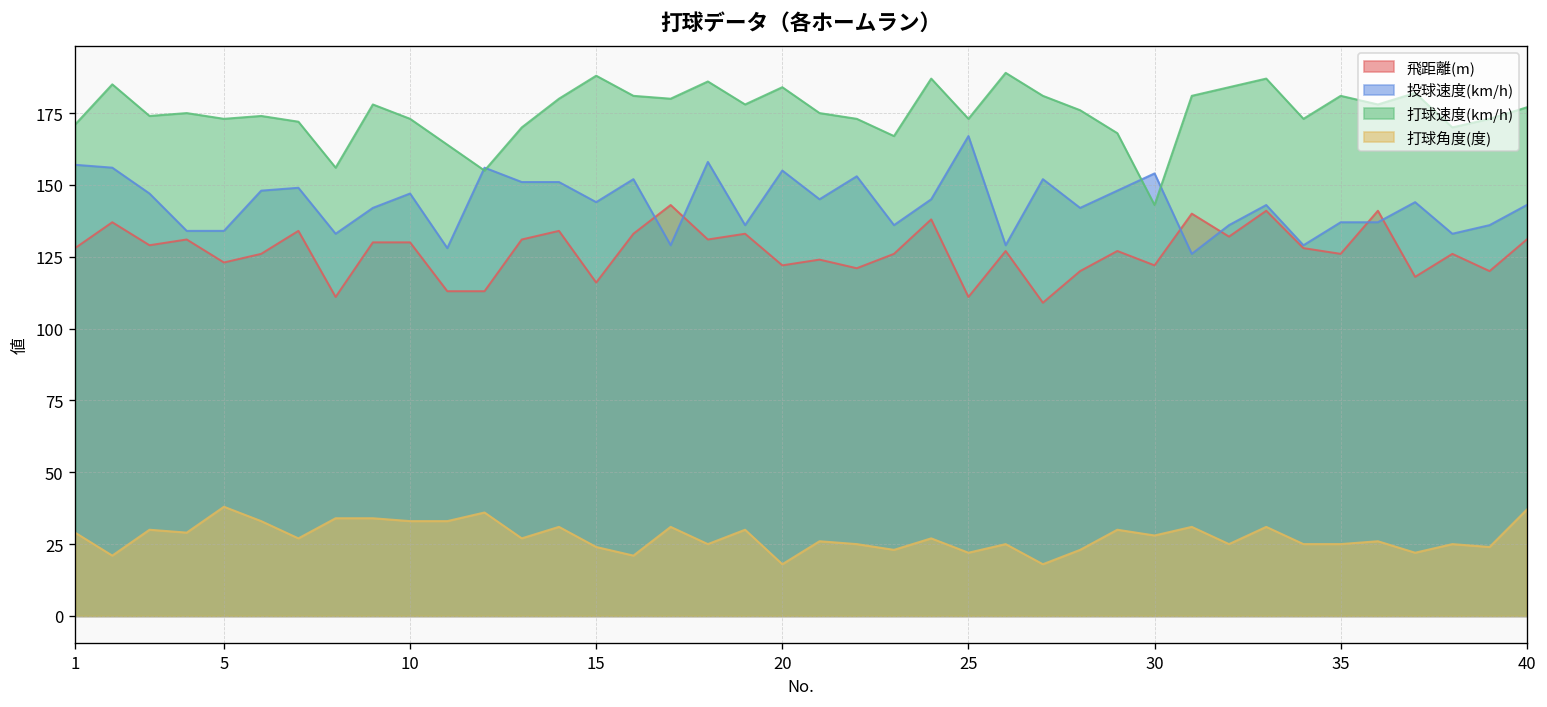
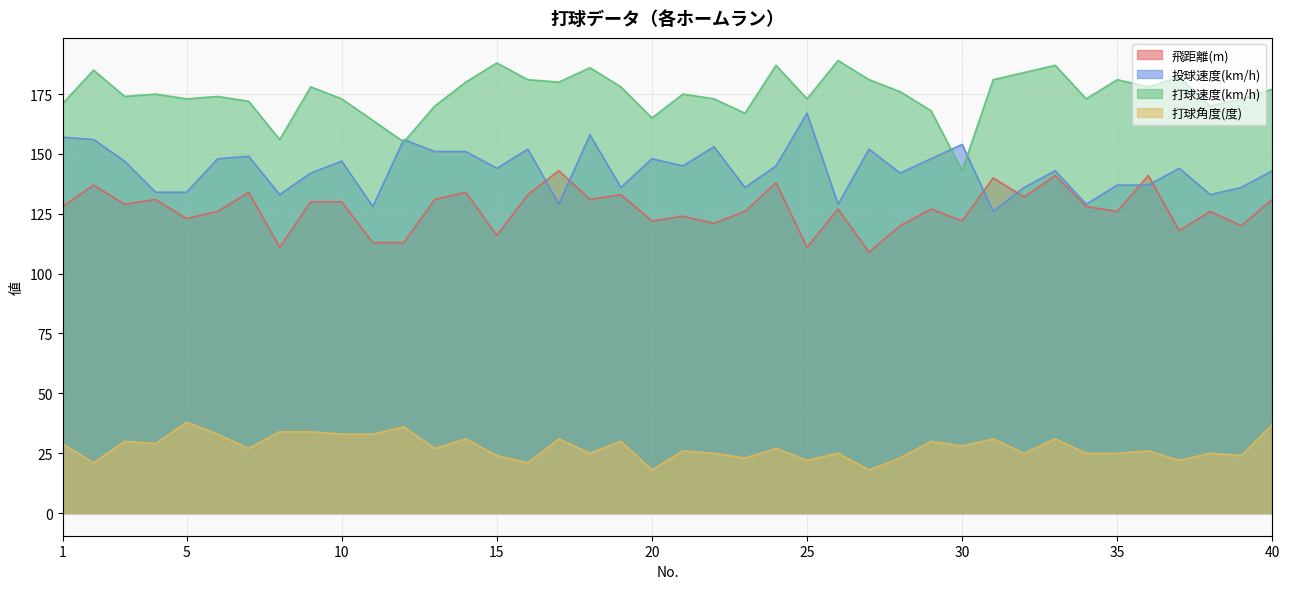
投球速度(km/h), 20: 155 -> 148
打球速度(km/h), 20: 184 -> 165
